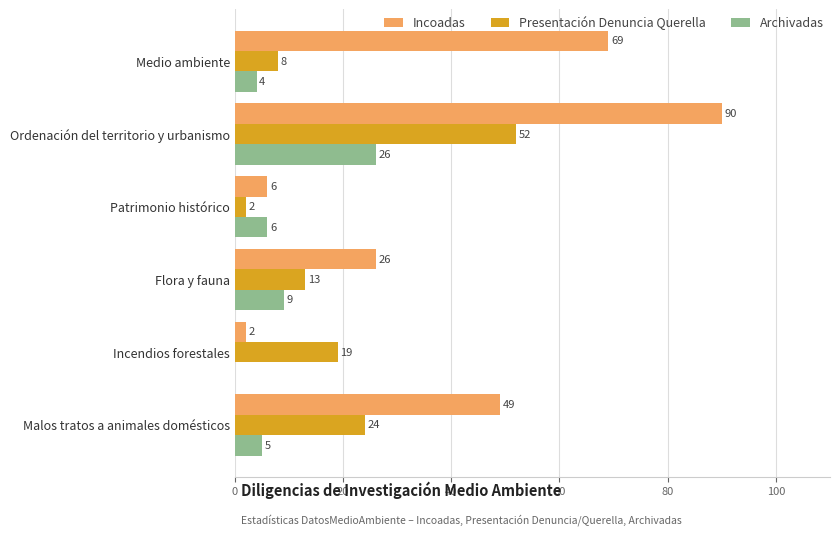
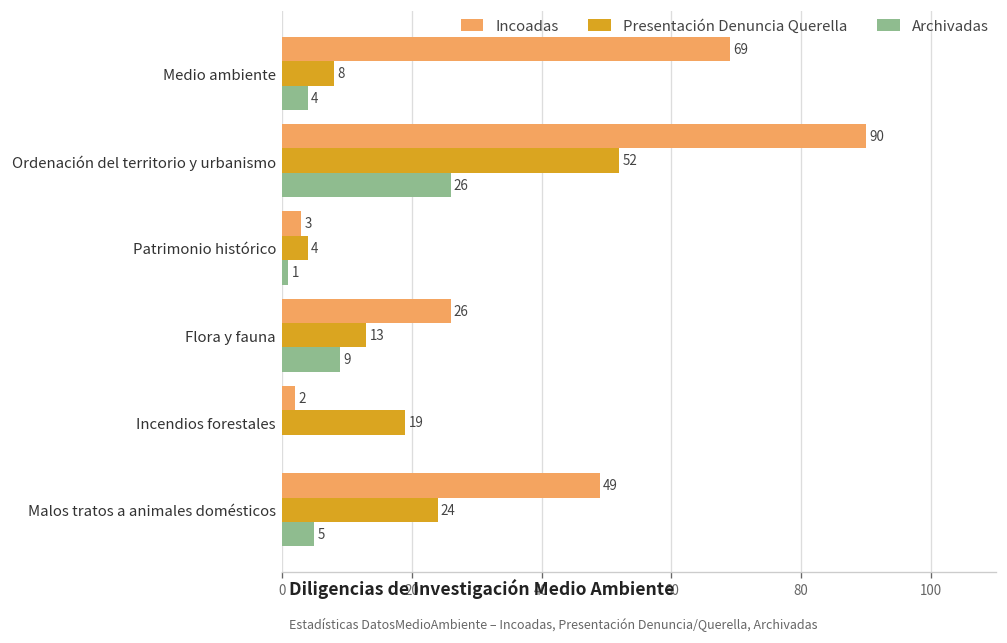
Incoadas, Patrimonio histórico: 6 -> 3
Presentación Denuncia Querella, Patrimonio histórico: 2 -> 4
Archivadas, Patrimonio histórico: 6 -> 1
